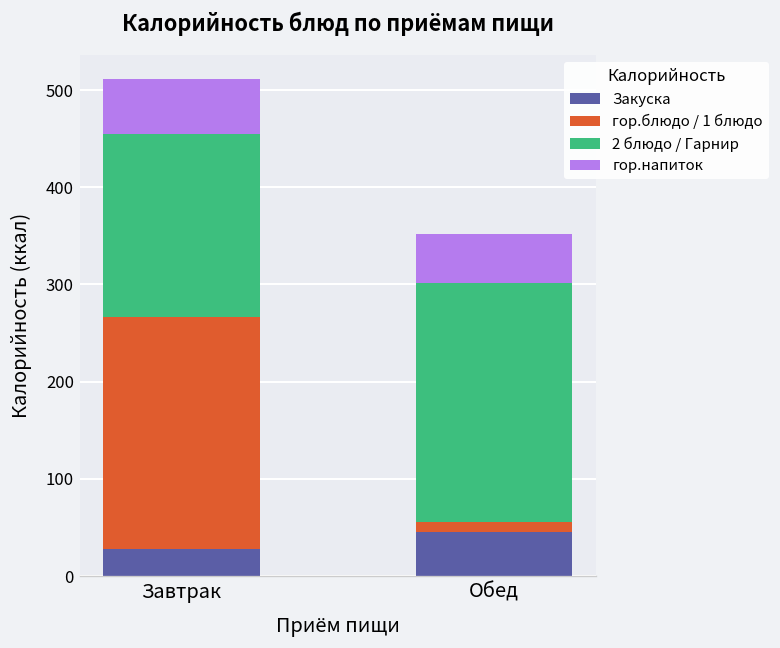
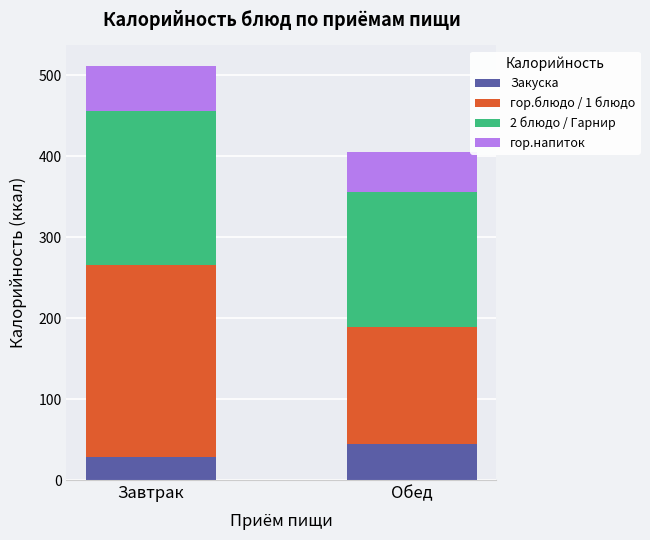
гор.блюдо / 1 блюдо, Обед: 10 -> 140
2 блюдо / Гарнир, Обед: 250 -> 170
